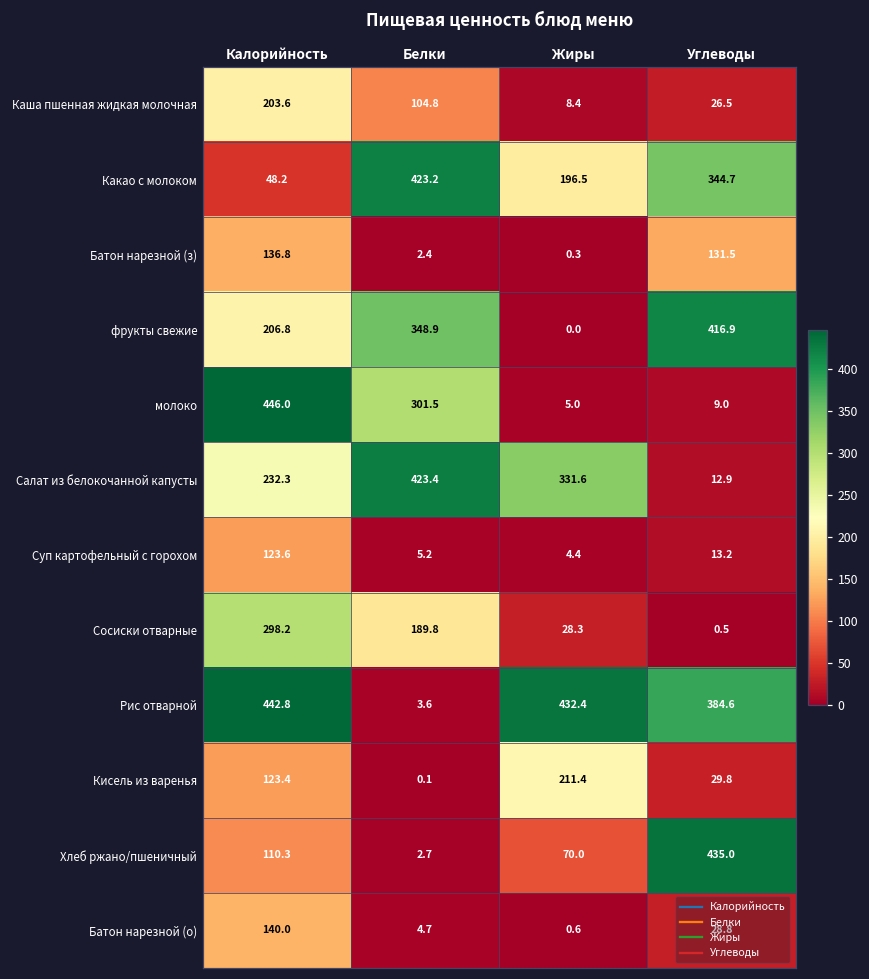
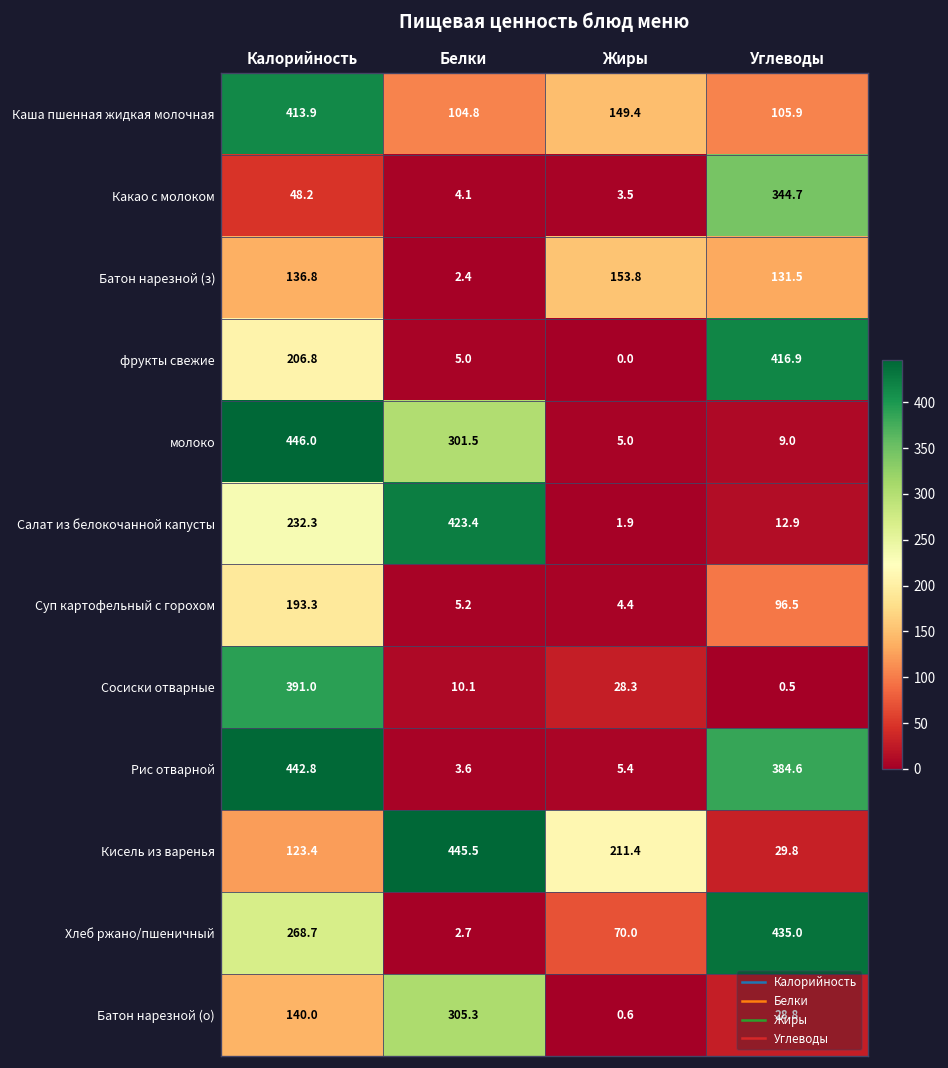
Каша пшенная жидкая молочная, Калорийность: 203.6 -> 413.9
Каша пшенная жидкая молочная, Жиры: 8.4 -> 149.4
Каша пшенная жидкая молочная, Углеводы: 26.5 -> 105.9
Какао с молоком, Белки: 423.2 -> 4.1
Какао с молоком, Жиры: 196.5 -> 3.5
Батон нарезной (з), Жиры: 0.3 -> 153.8
фрукты свежие, Белки: 348.9 -> 5.0
Салат из белокочанной капусты, Жиры: 331.6 -> 1.9
Суп картофельный с горохом, Калорийность: 123.6 -> 193.3
Суп картофельный с горохом, Углеводы: 13.2 -> 96.5
Сосиски отварные, Калорийность: 298.2 -> 391.0
Сосиски отварные, Белки: 189.8 -> 10.1
Рис отварной, Жиры: 432.4 -> 5.4
Кисель из варенья, Белки: 0.1 -> 445.5
Хлеб ржано/пшеничный, Калорийность: 110.3 -> 268.7
Батон нарезной (о), Белки: 4.7 -> 305.3
